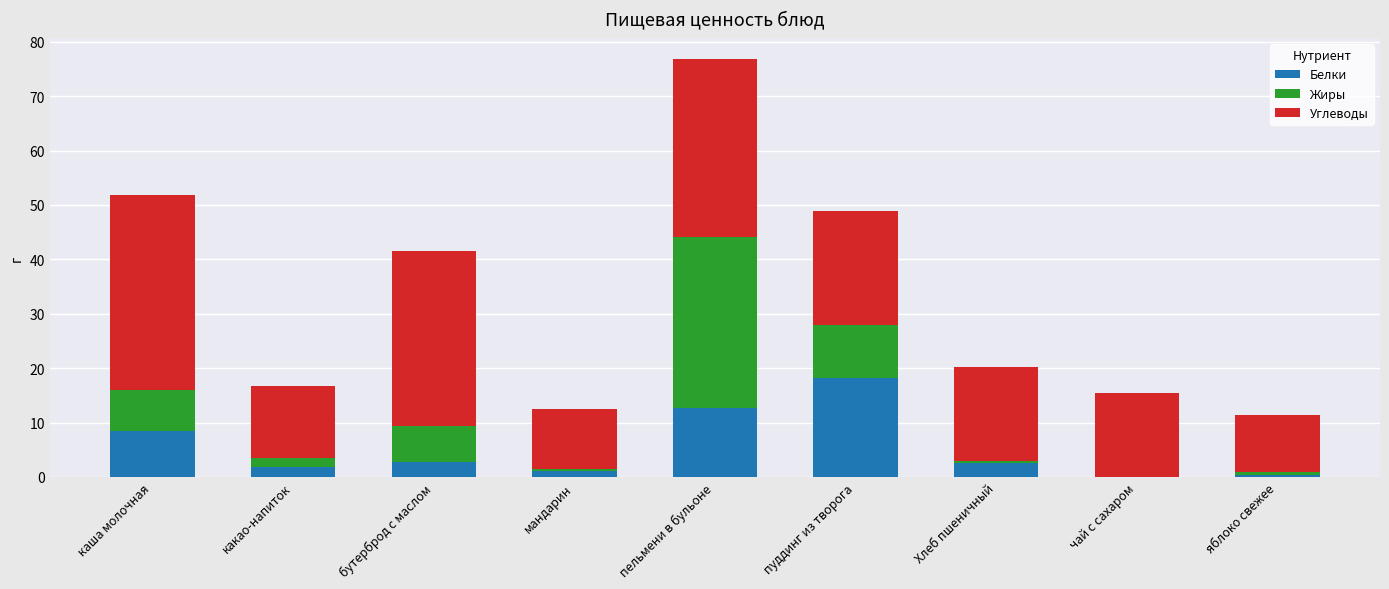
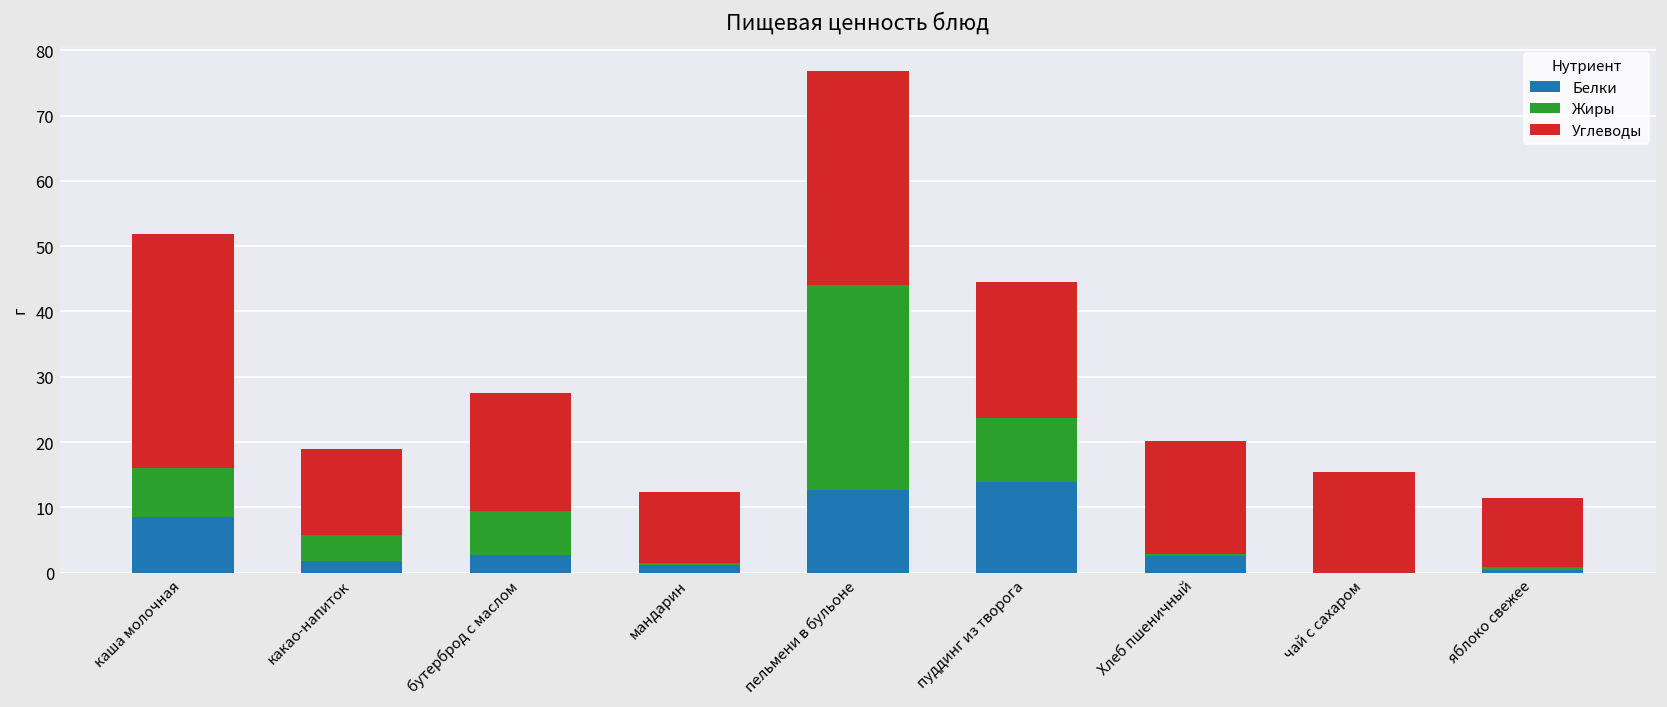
Жиры, какао-напиток: 2 -> 4
Углеводы, бутерброд с маслом: 32 -> 18
Белки, пуддинг из творога: 18 -> 14
